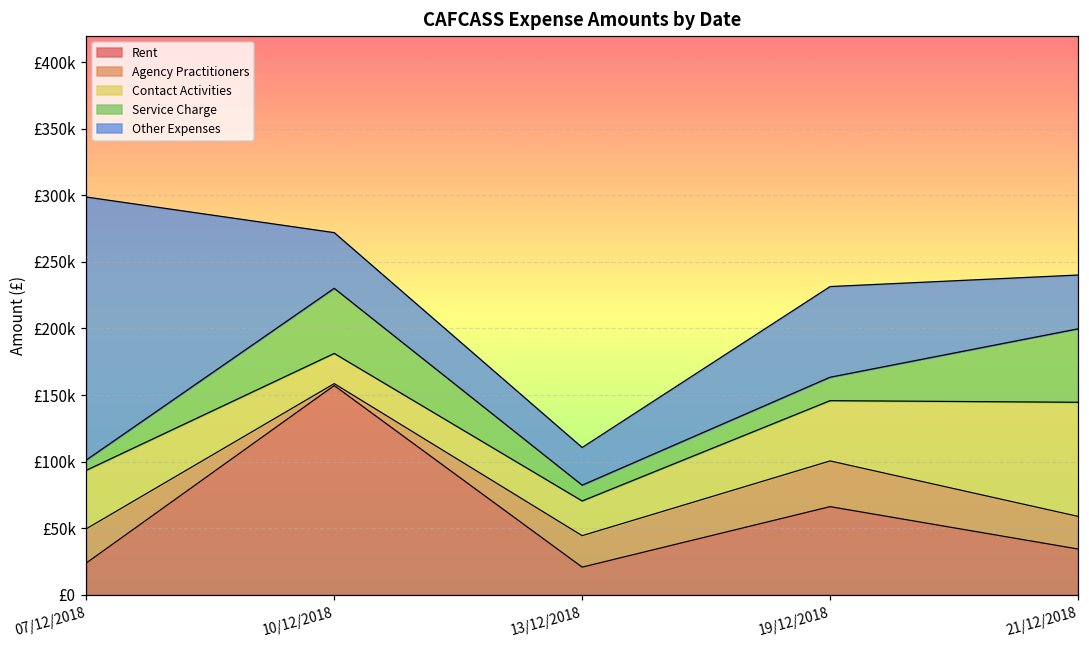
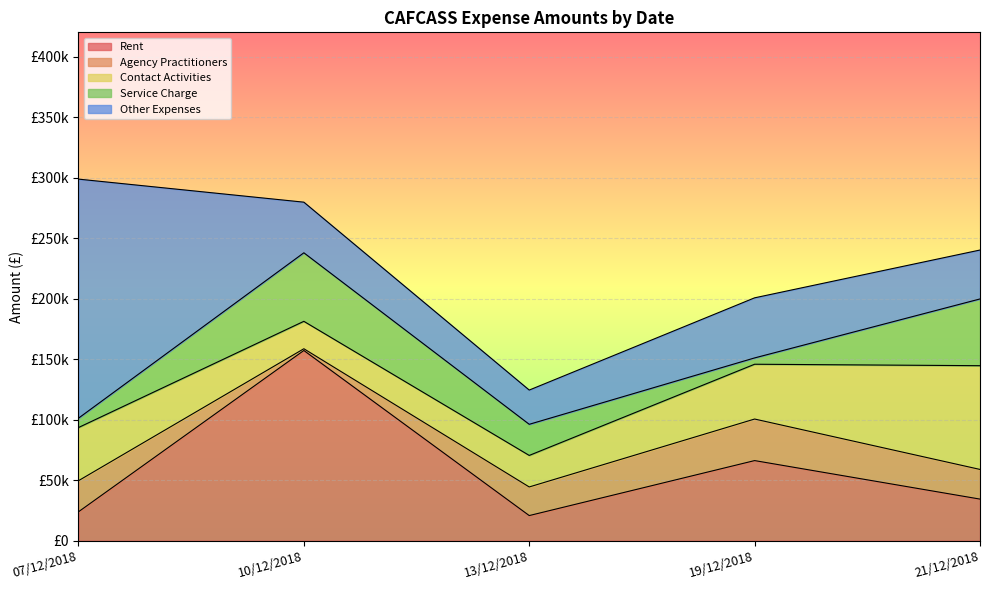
Service Charge, 10/12/2018: £49000 -> £57000
Service Charge, 13/12/2018: £12000 -> £26000
Service Charge, 19/12/2018: £18000 -> £5000
Other Expenses, 19/12/2018: £68000 -> £50000
